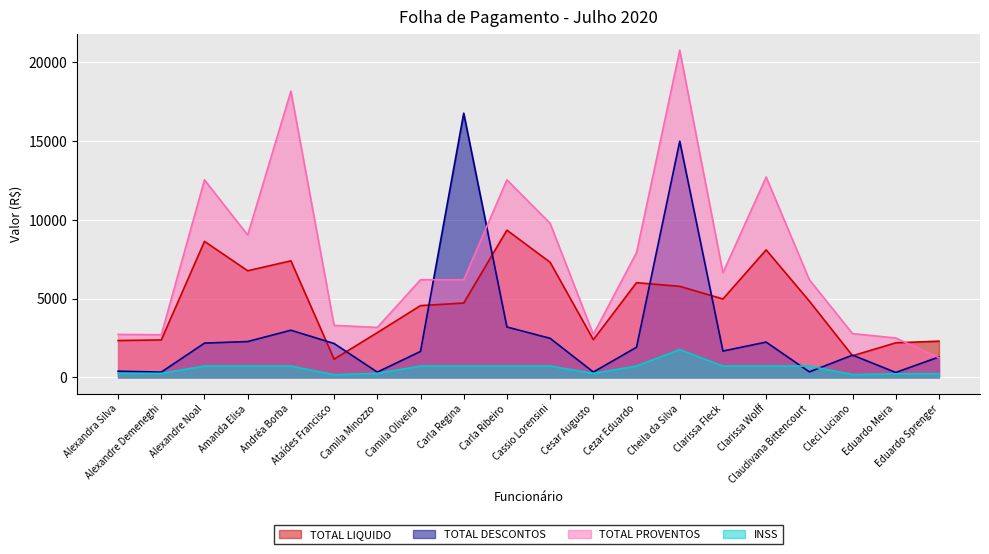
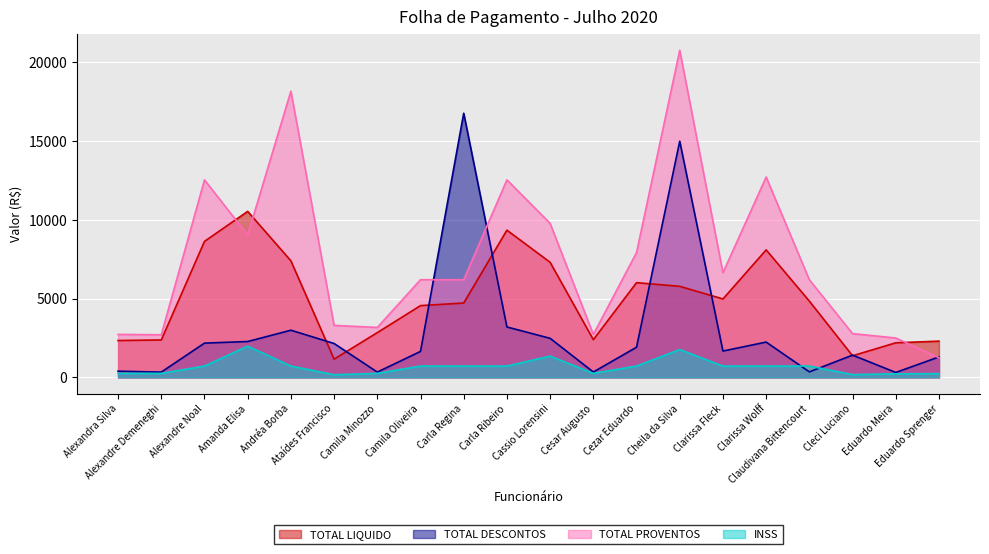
TOTAL LIQUIDO, Amanda Elisa: 6800 -> 10500
INSS, Amanda Elisa: 700 -> 2000
INSS, Cassio Lorensini: 700 -> 1300
